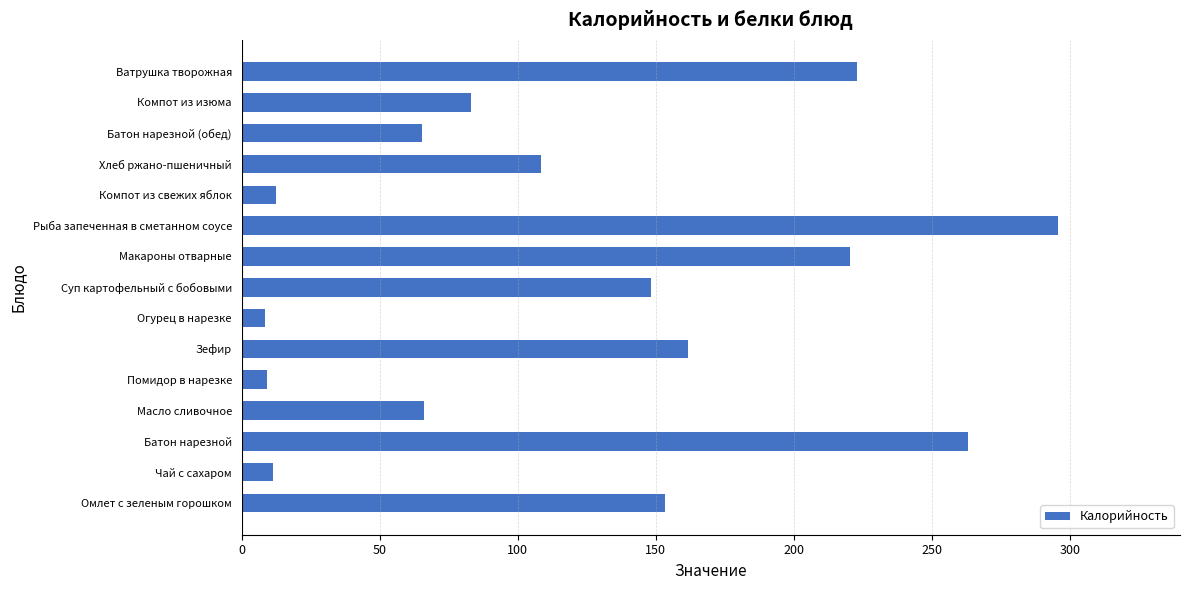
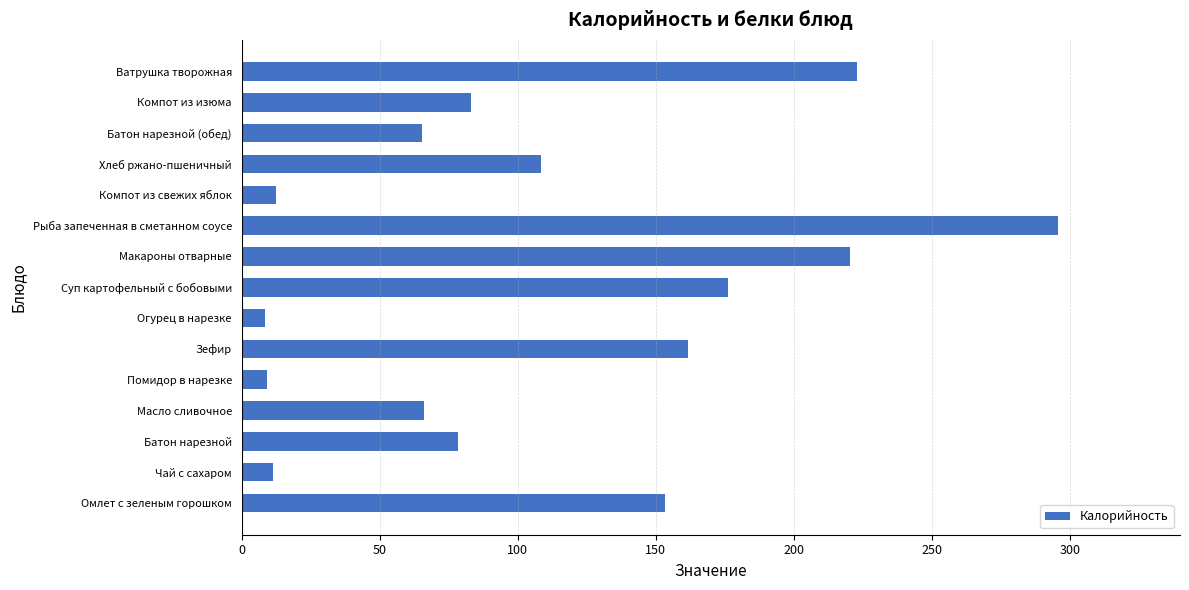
Суп картофельный с бобовыми: 148 -> 176
Батон нарезной: 263 -> 79
